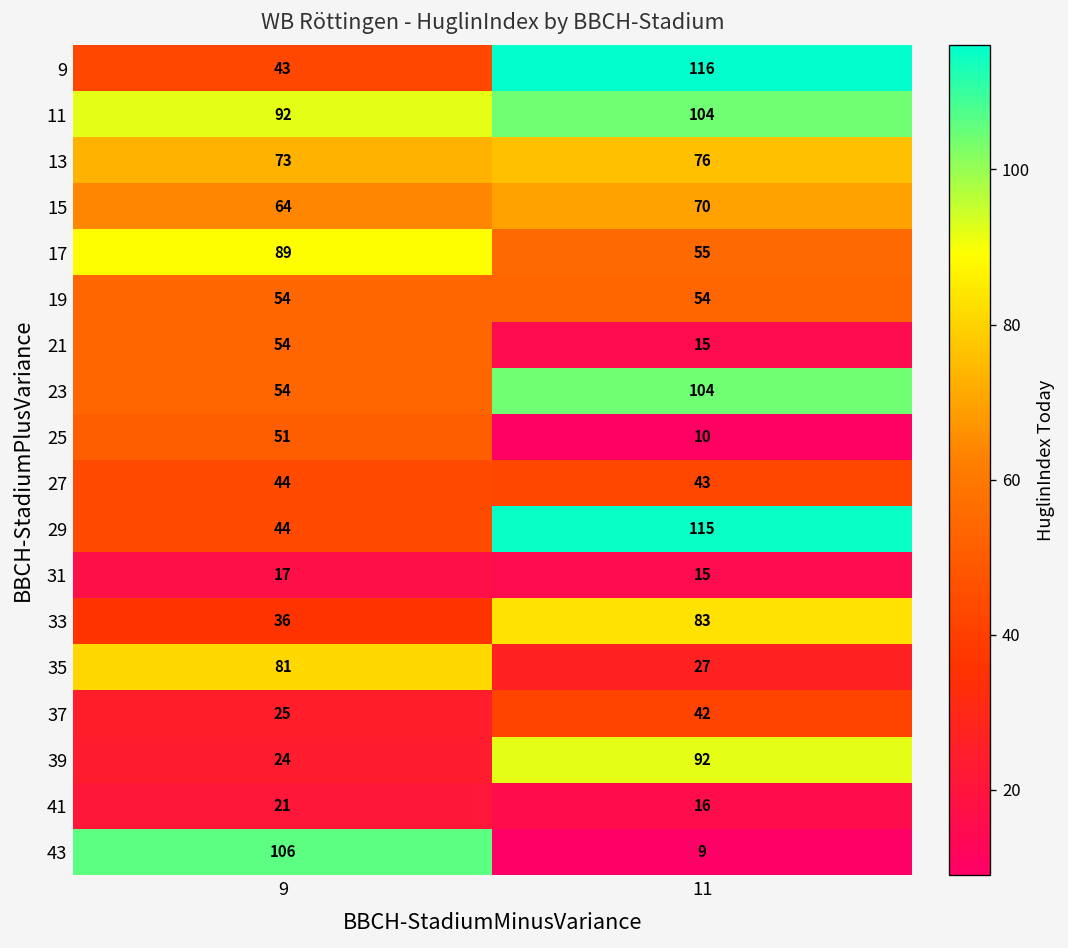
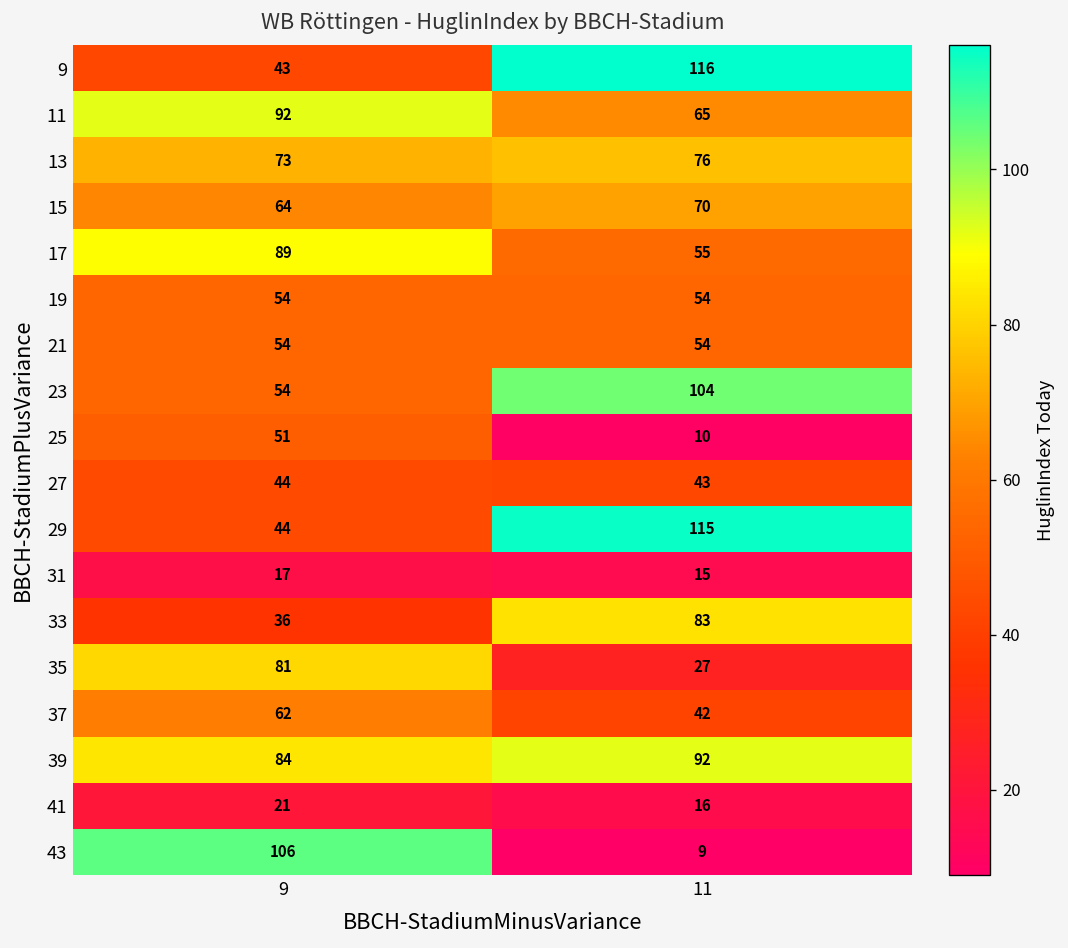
11, 11: 104 -> 65
21, 11: 15 -> 54
37, 9: 25 -> 62
39, 9: 24 -> 84
